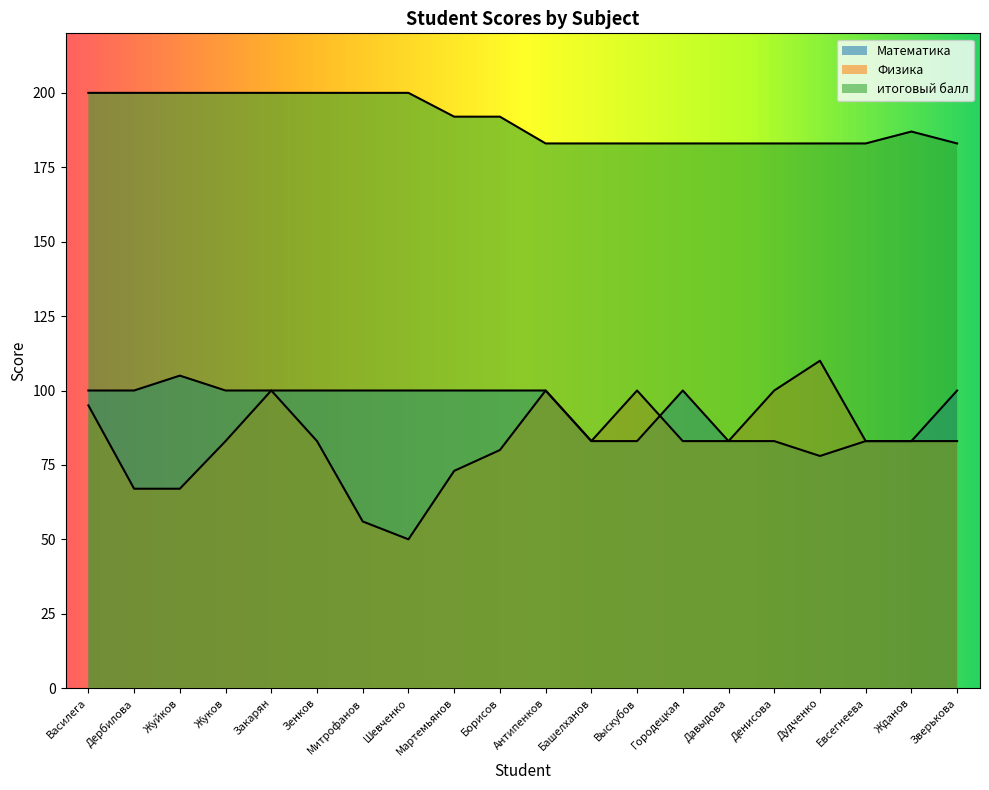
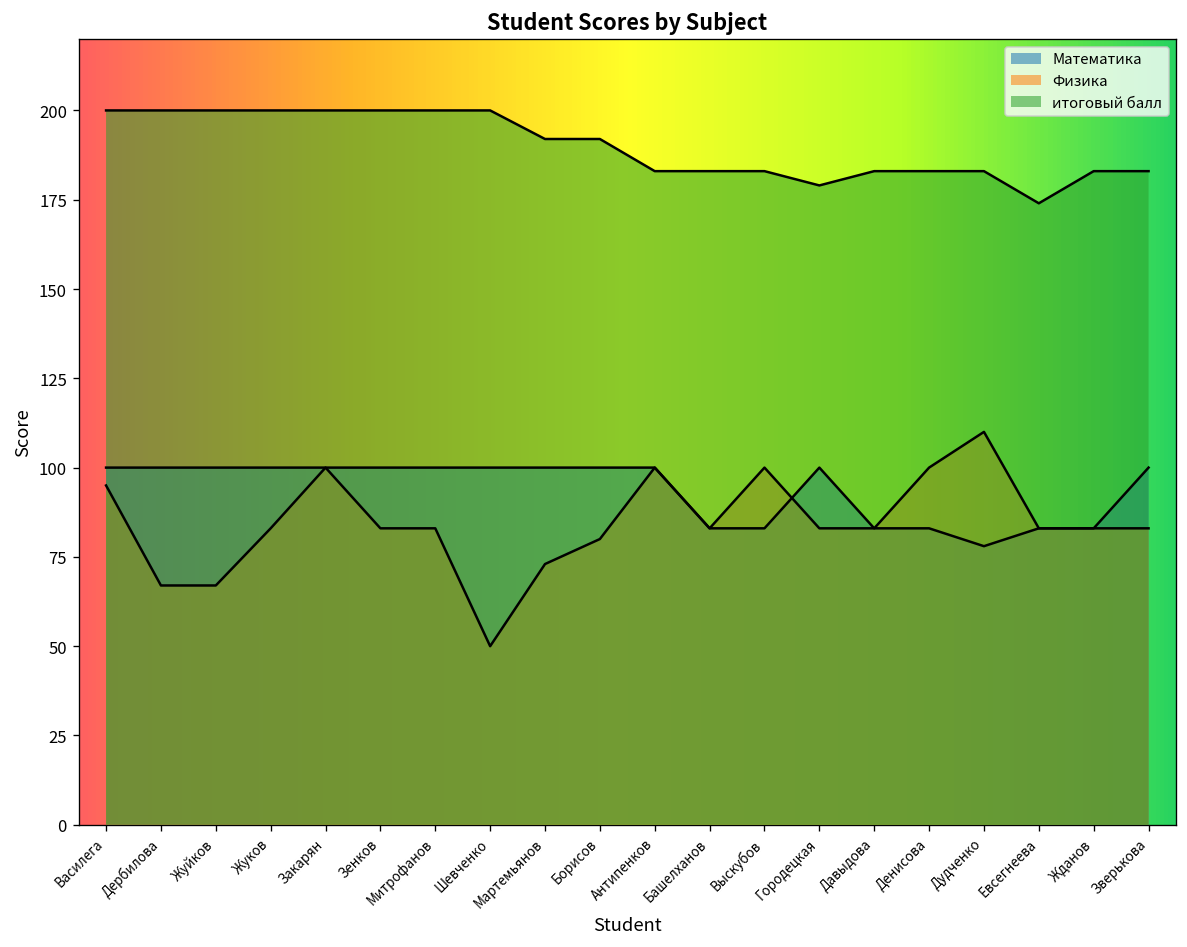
Математика, Жуйков: 105 -> 100
Физика, Митрофанов: 56 -> 83
итоговый балл, Городецкая: 183 -> 179
итоговый балл, Евсегнеева: 183 -> 174
итоговый балл, Жданов: 187 -> 183
